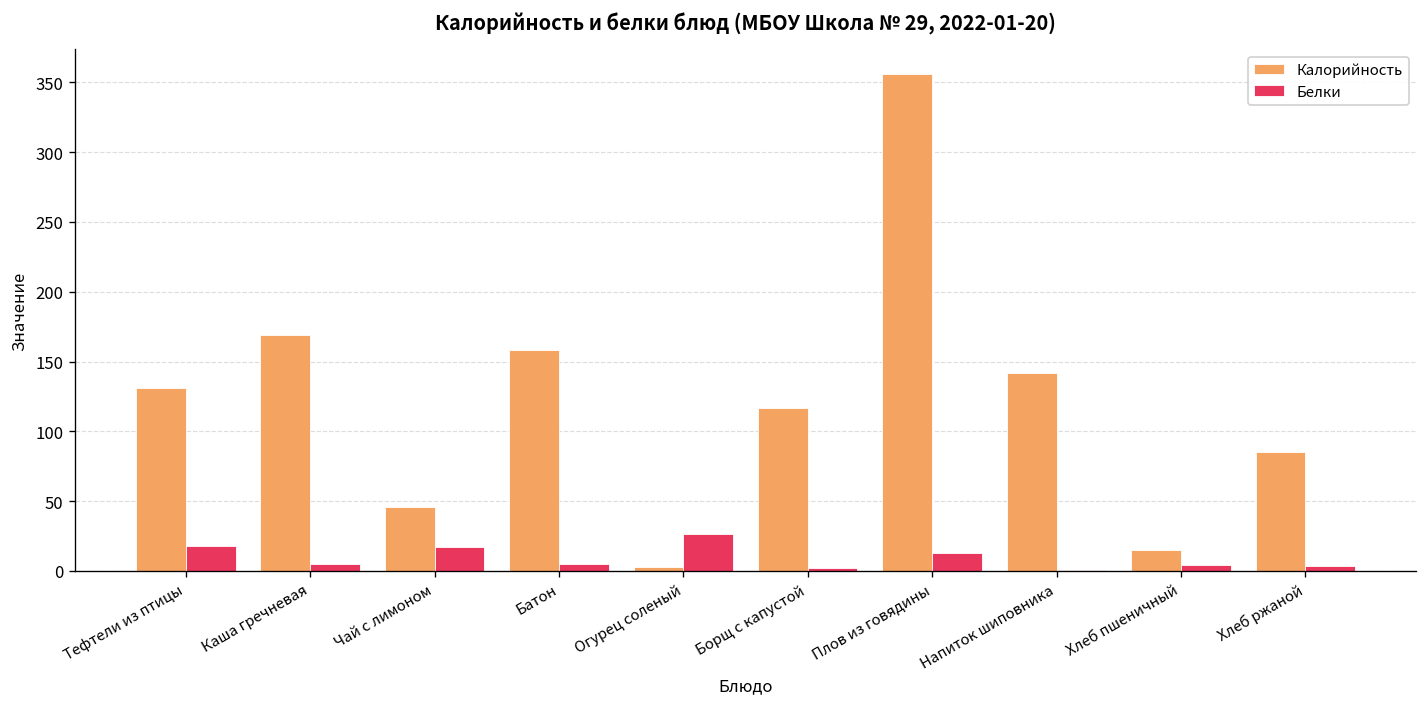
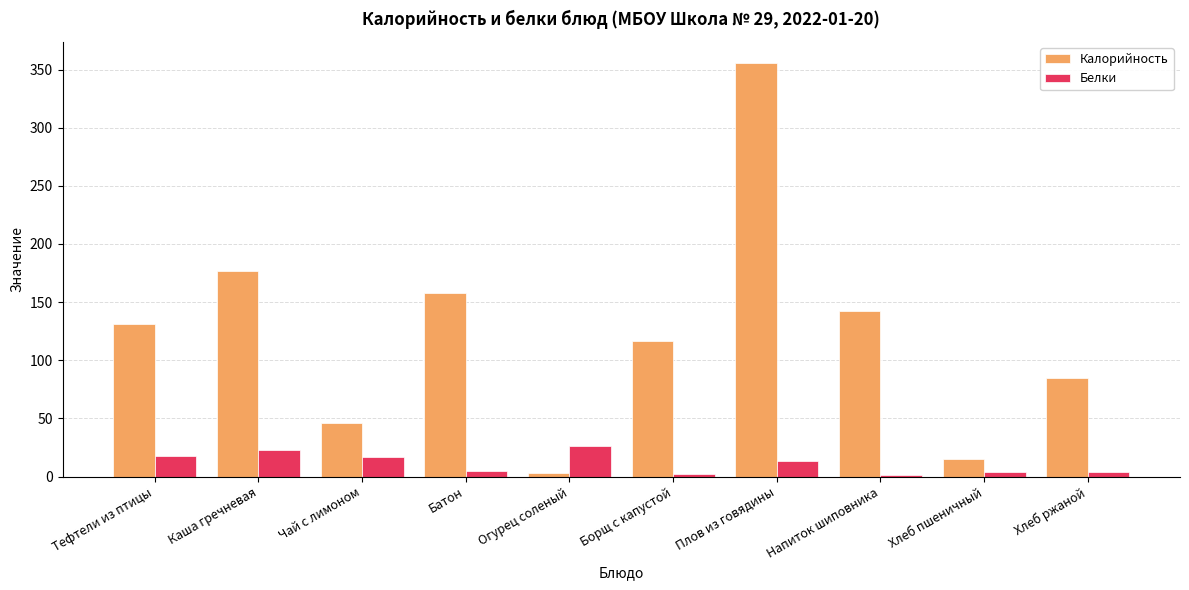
Калорийность, Каша гречневая: 169 -> 177
Белки, Каша гречневая: 5 -> 23
